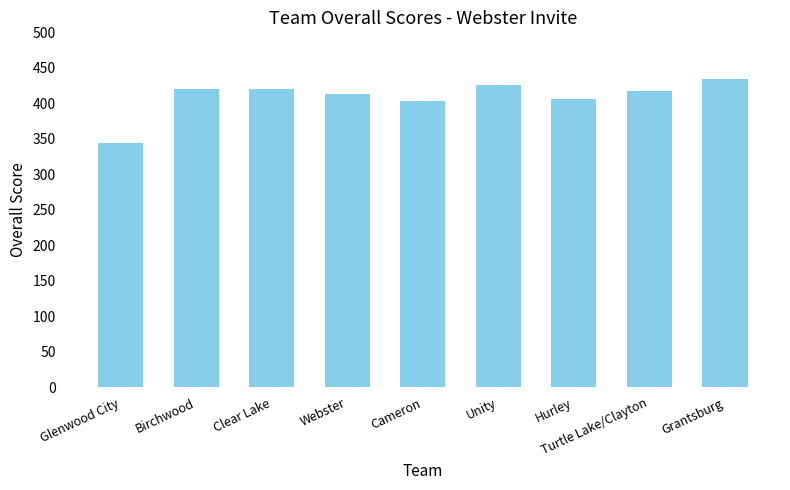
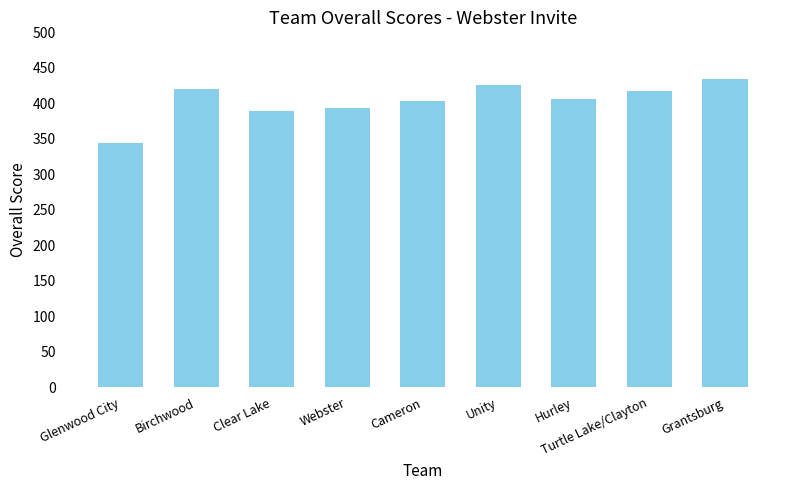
Clear Lake: 420 -> 390
Webster: 410 -> 390
